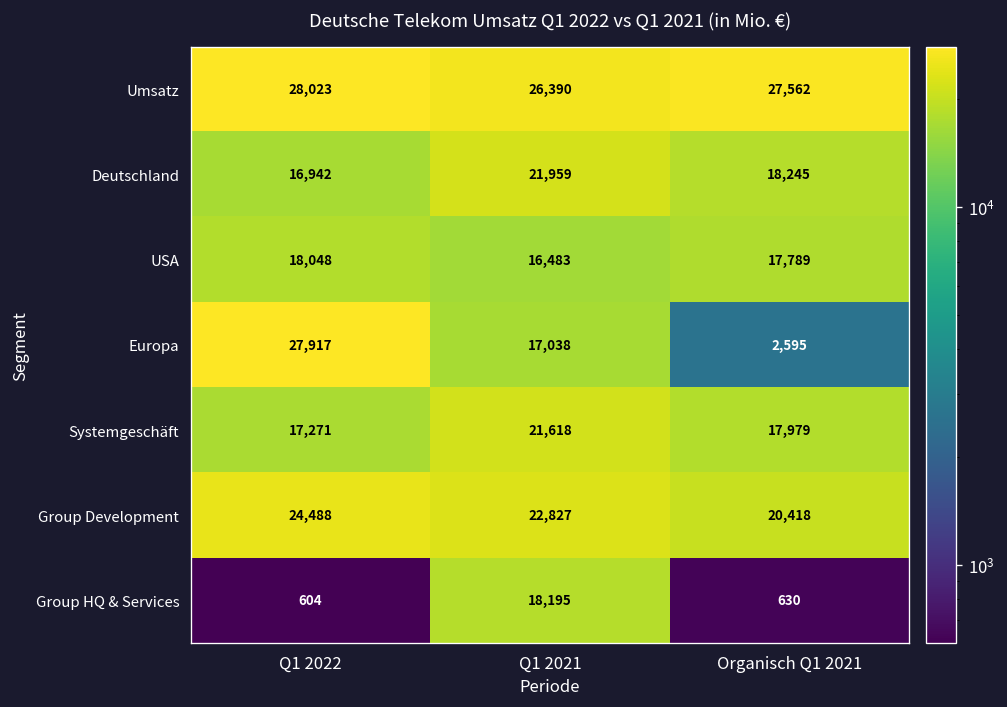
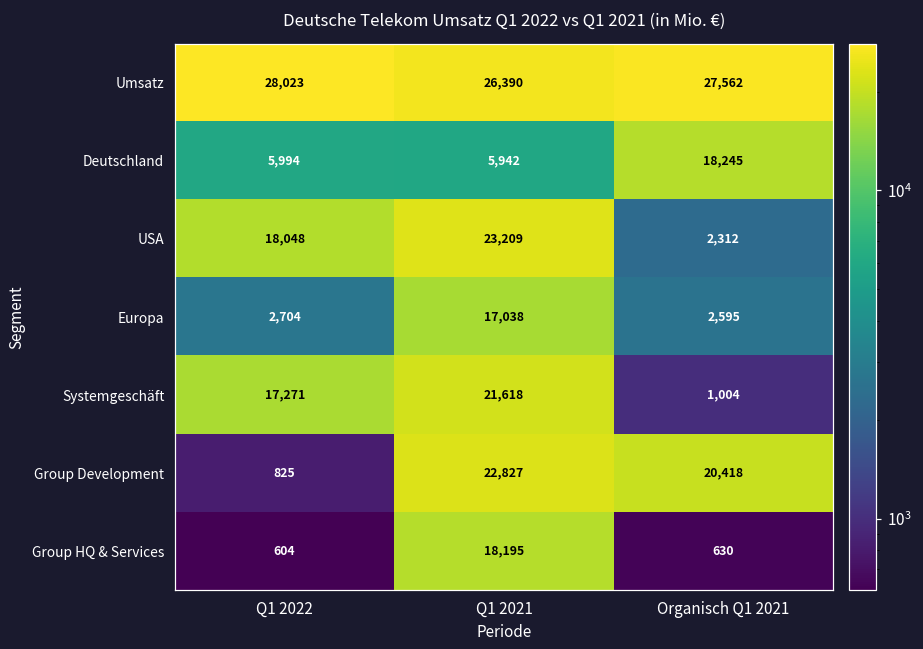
Deutschland, Q1 2022: 16,942 -> 5,994
Deutschland, Q1 2021: 21,959 -> 5,942
USA, Q1 2021: 16,483 -> 23,209
USA, Organisch Q1 2021: 17,789 -> 2,312
Europa, Q1 2022: 27,917 -> 2,704
Systemgeschäft, Organisch Q1 2021: 17,979 -> 1,004
Group Development, Q1 2022: 24,488 -> 825
